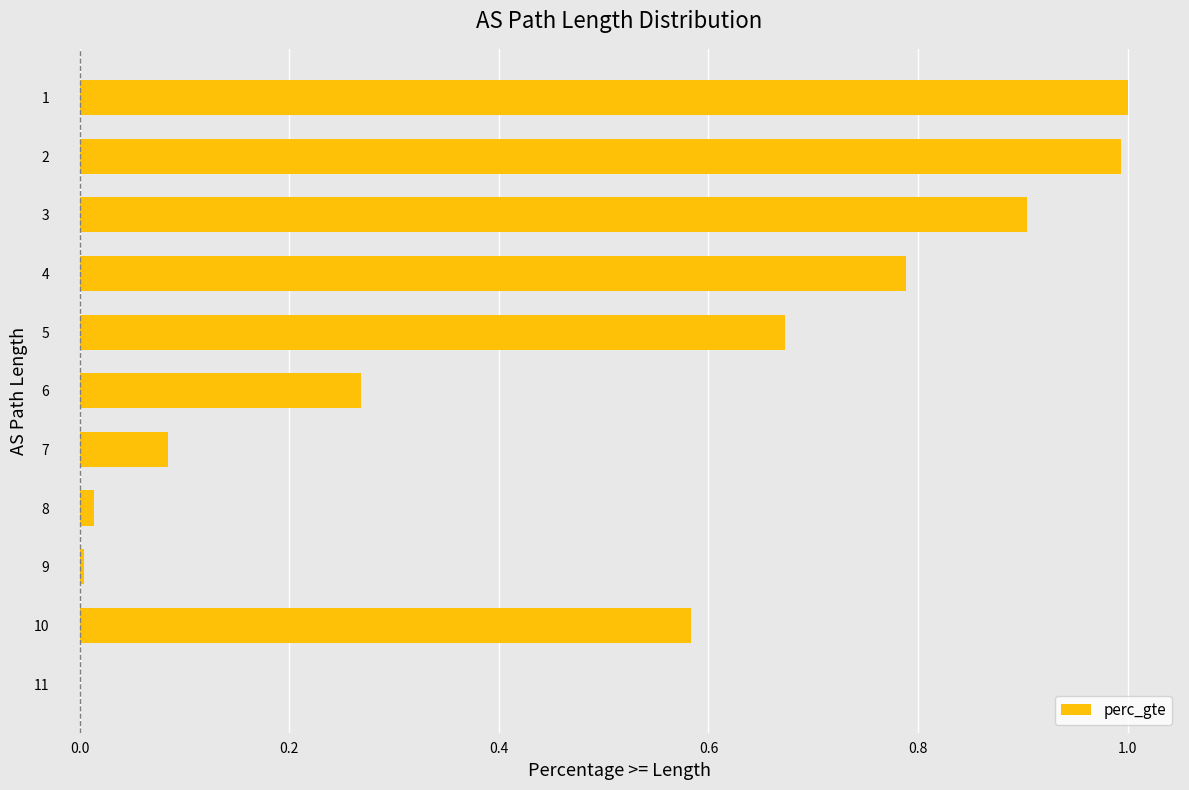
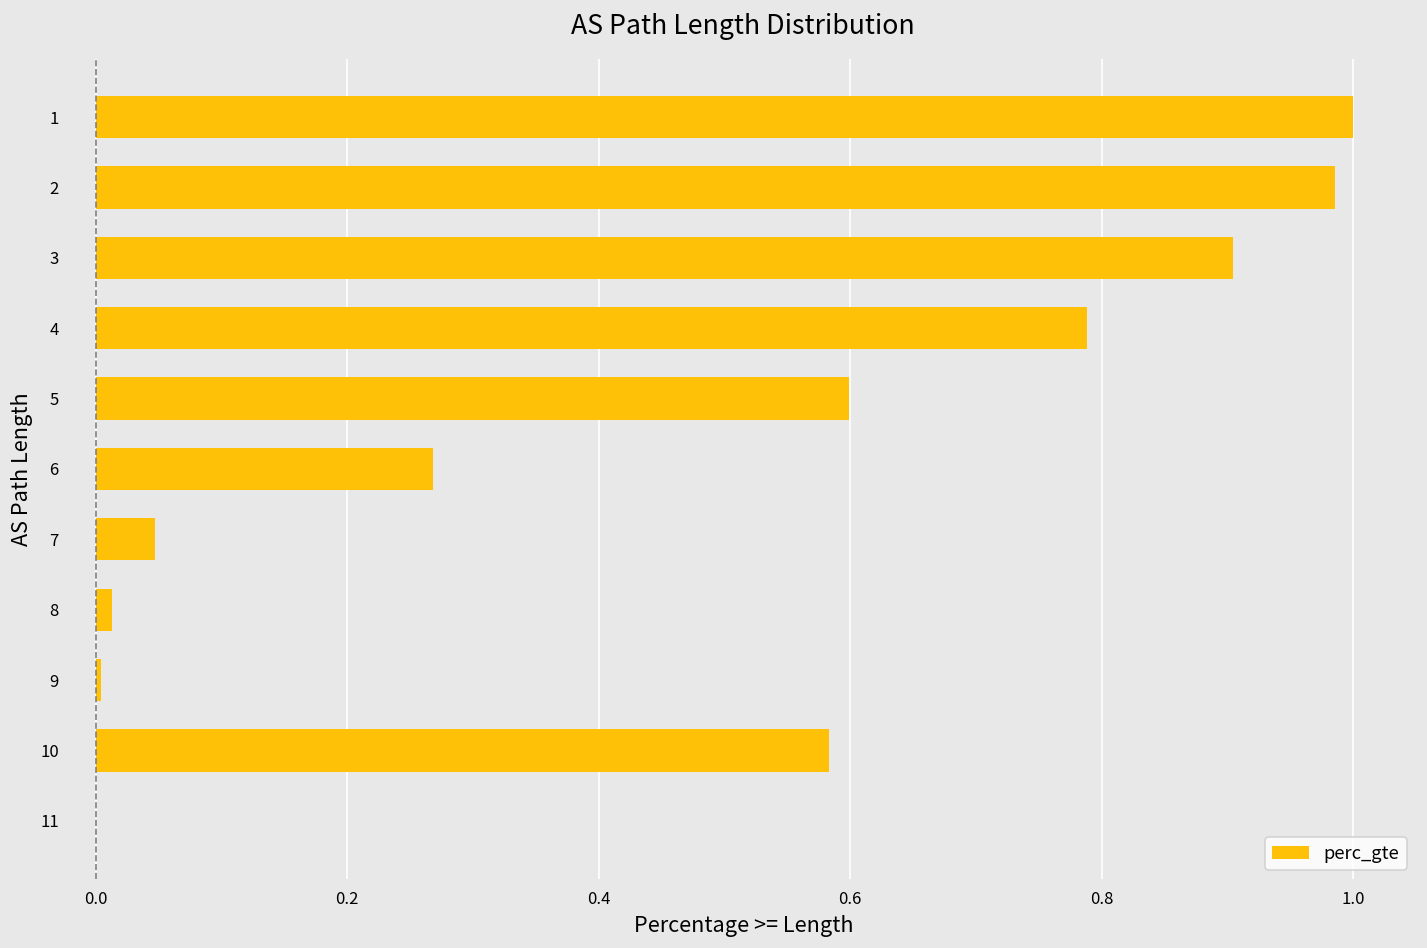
2: 0.994 -> 0.985
5: 0.673 -> 0.599
7: 0.084 -> 0.047
